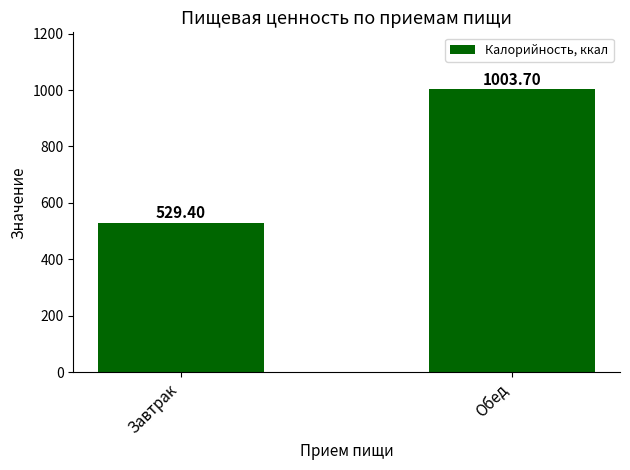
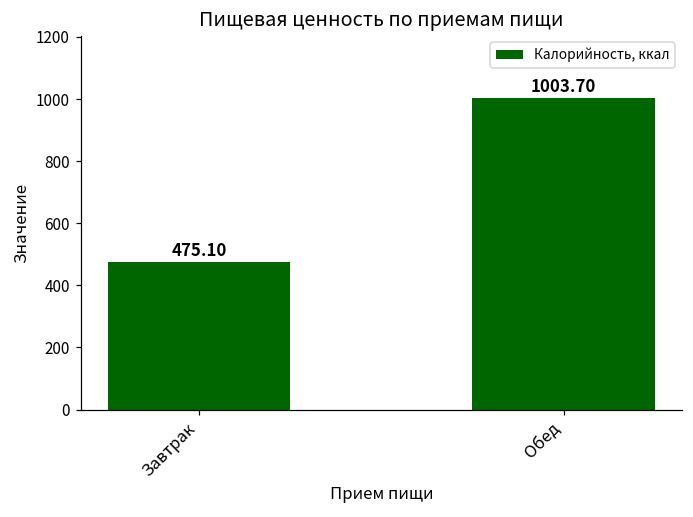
Завтрак: 529.40 -> 475.10
